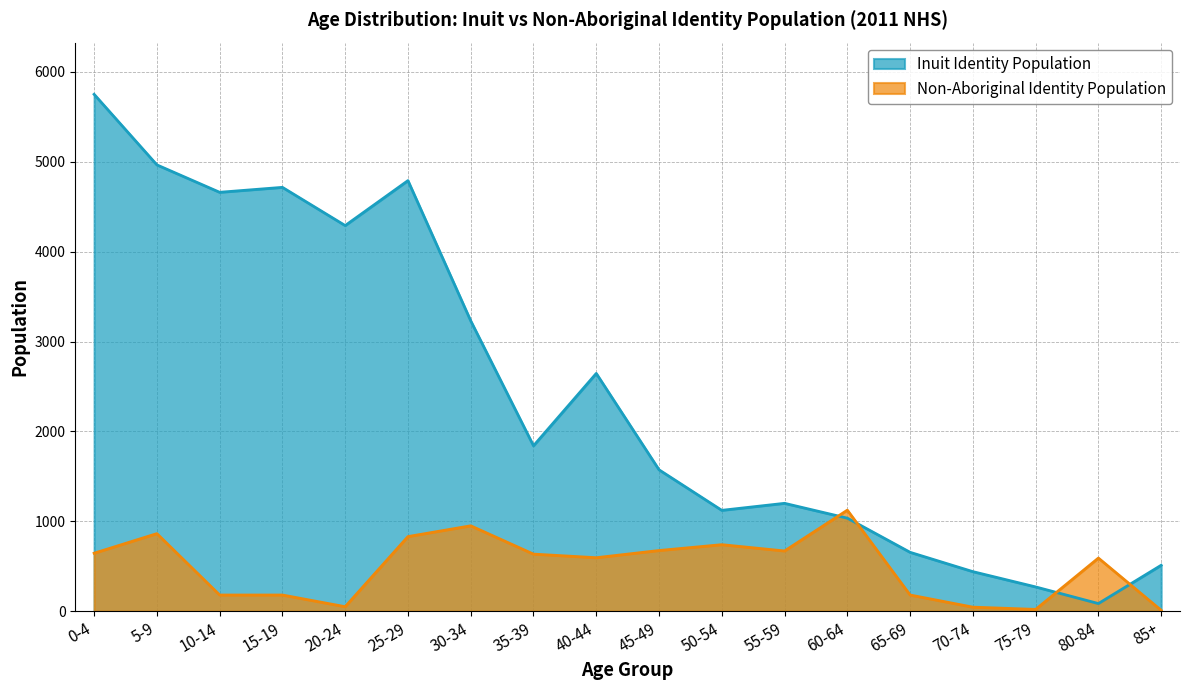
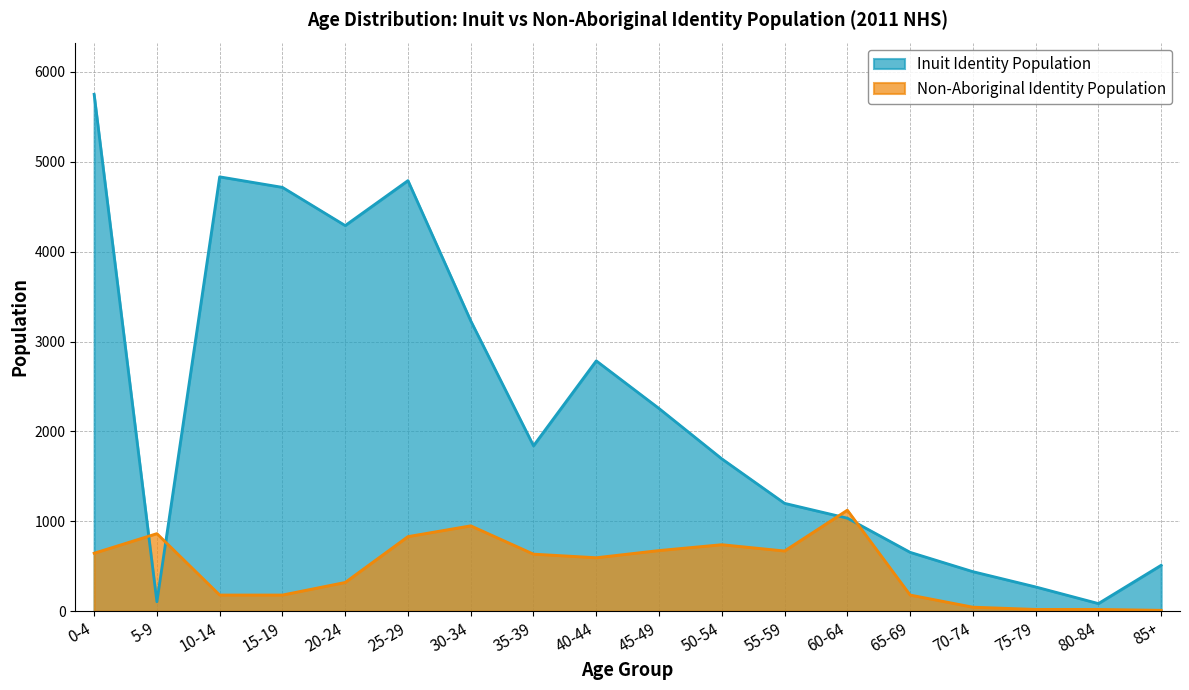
Inuit Identity Population, 5-9: 5000 -> 100
Inuit Identity Population, 10-14: 4700 -> 4800
Non-Aboriginal Identity Population, 20-24: 100 -> 300
Inuit Identity Population, 40-44: 2600 -> 2800
Inuit Identity Population, 45-49: 1600 -> 2300
Inuit Identity Population, 50-54: 1100 -> 1700
Non-Aboriginal Identity Population, 80-84: 600 -> 0
